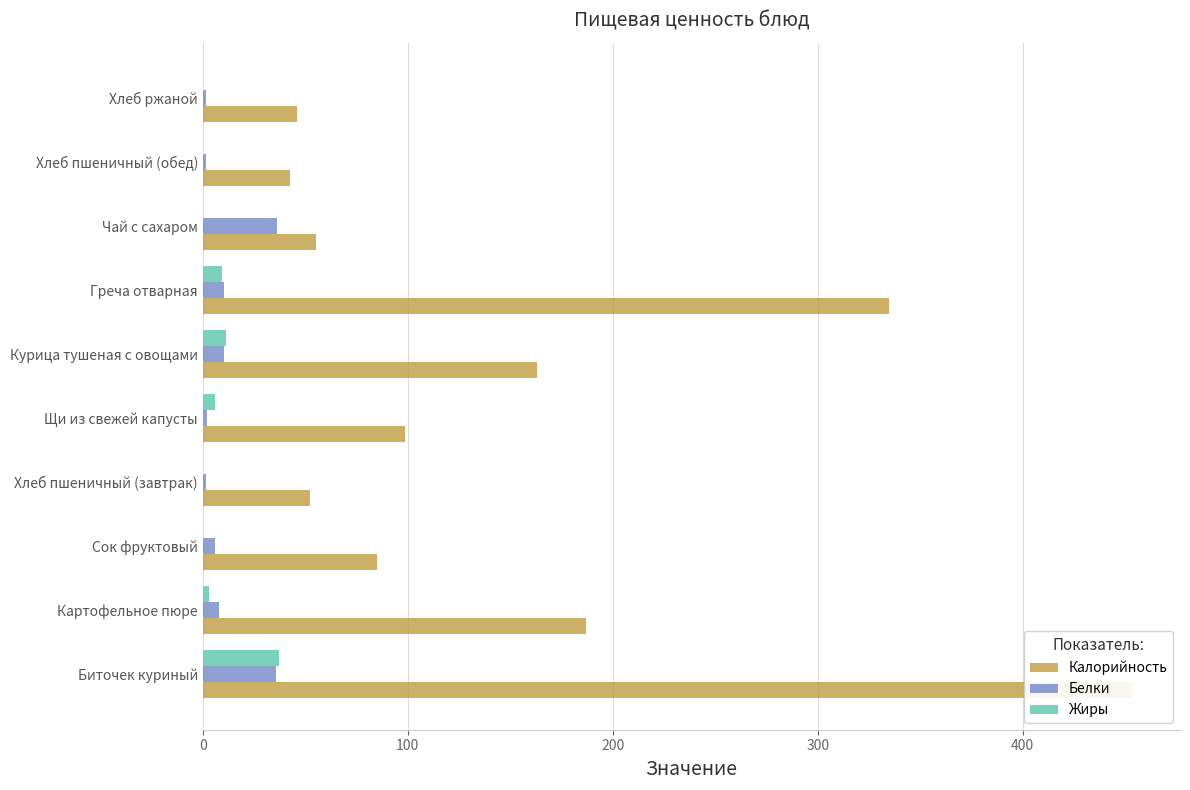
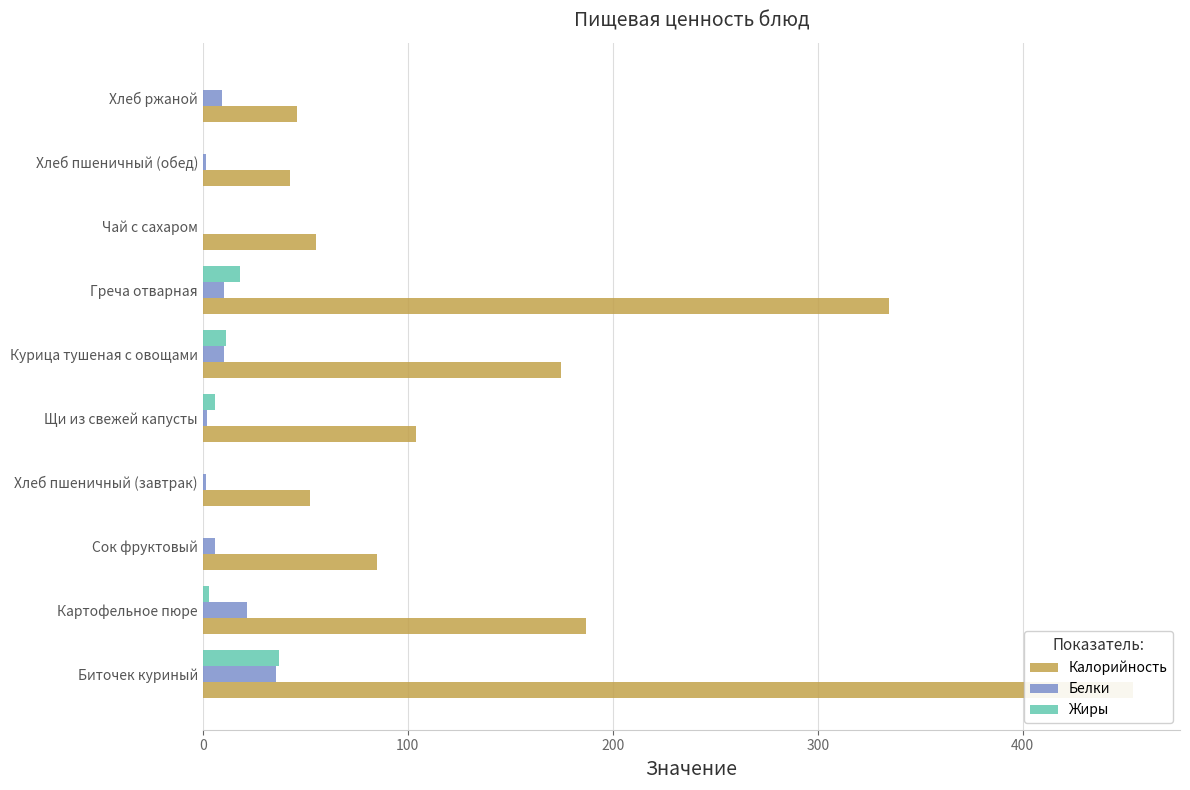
Белки, Хлеб ржаной: 1 -> 9
Белки, Чай с сахаром: 36 -> 0
Жиры, Греча отварная: 9 -> 18
Калорийность, Курица тушеная с овощами: 163 -> 175
Калорийность, Щи из свежей капусты: 99 -> 104
Белки, Картофельное пюре: 8 -> 22
